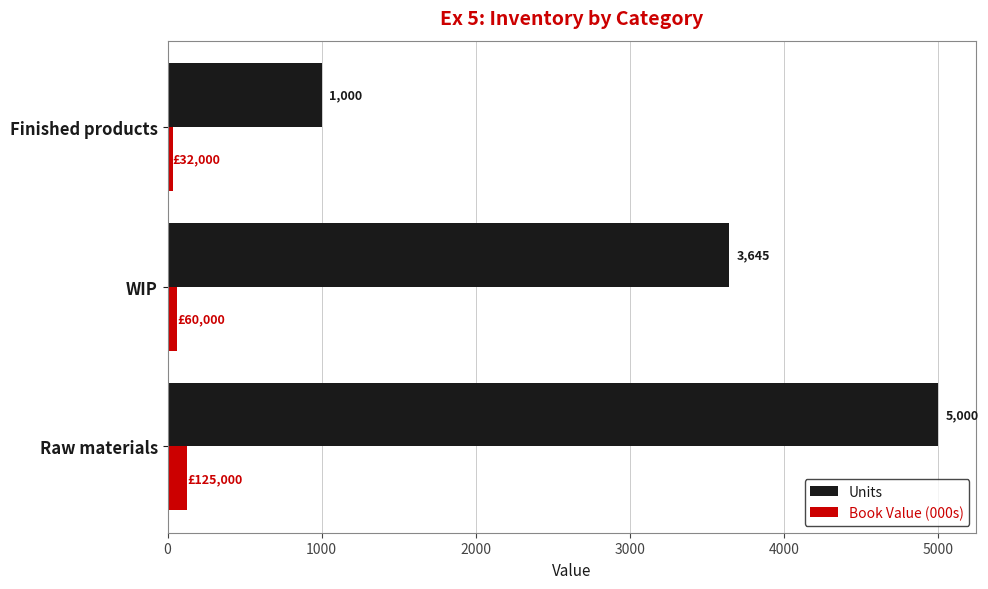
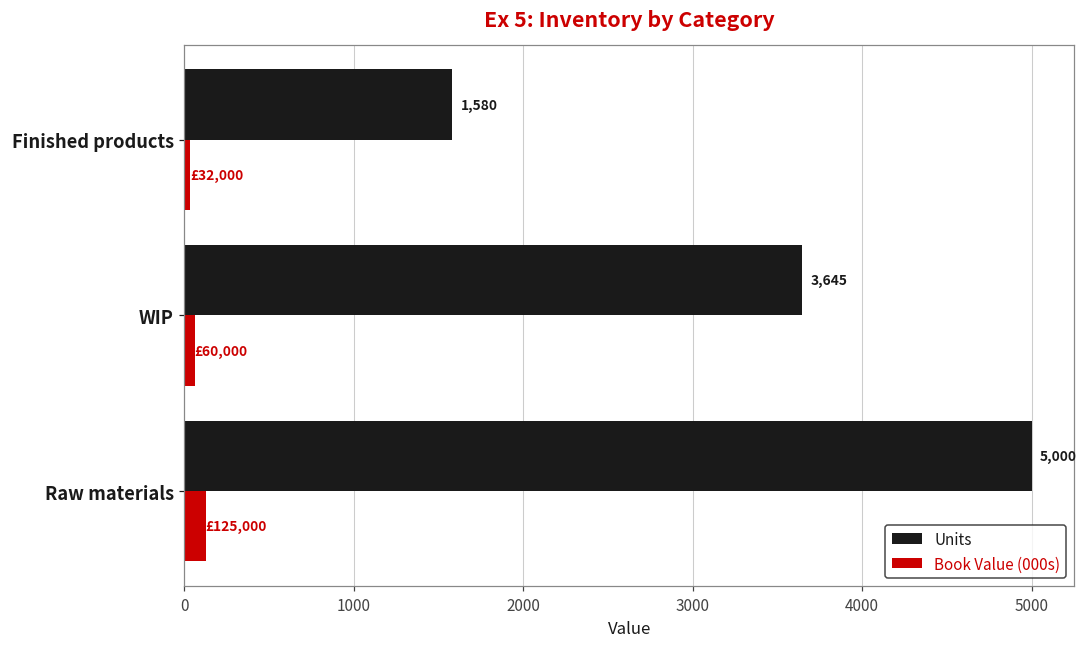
Units, Finished products: 1,000 -> 1,580
